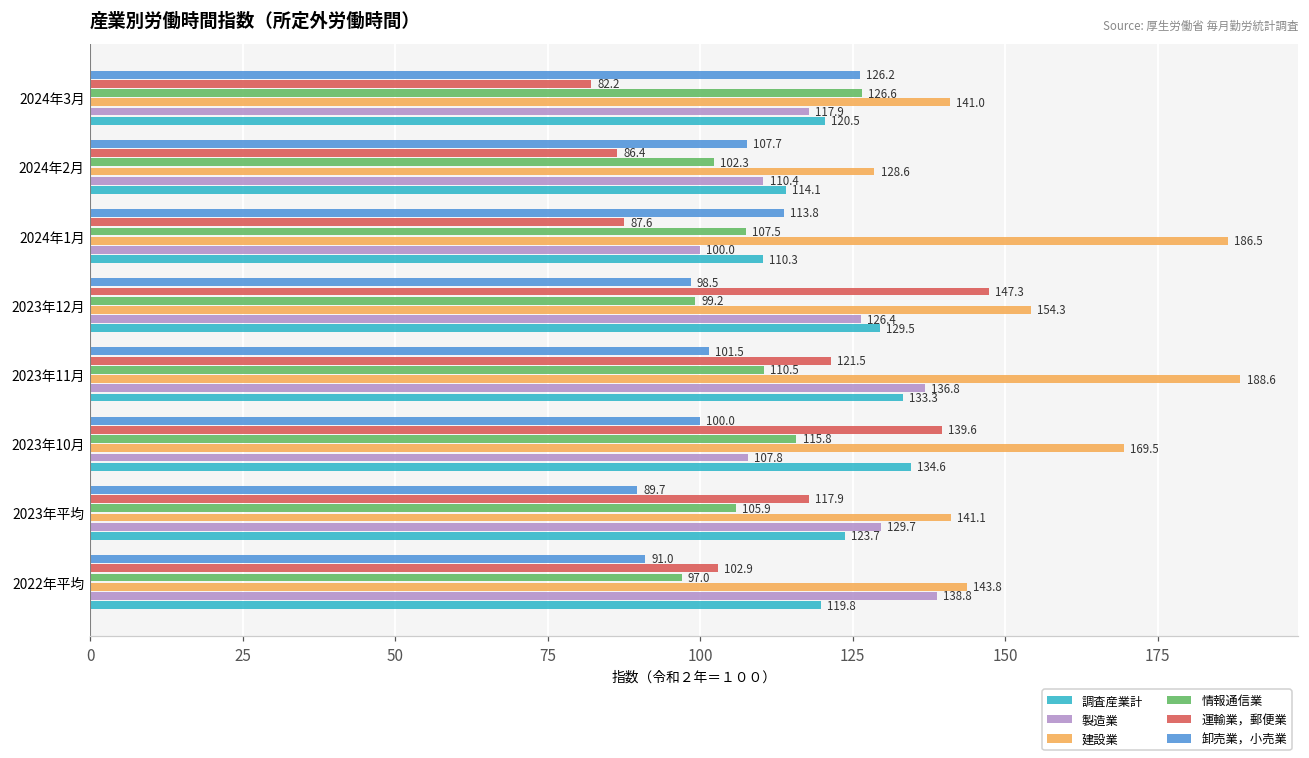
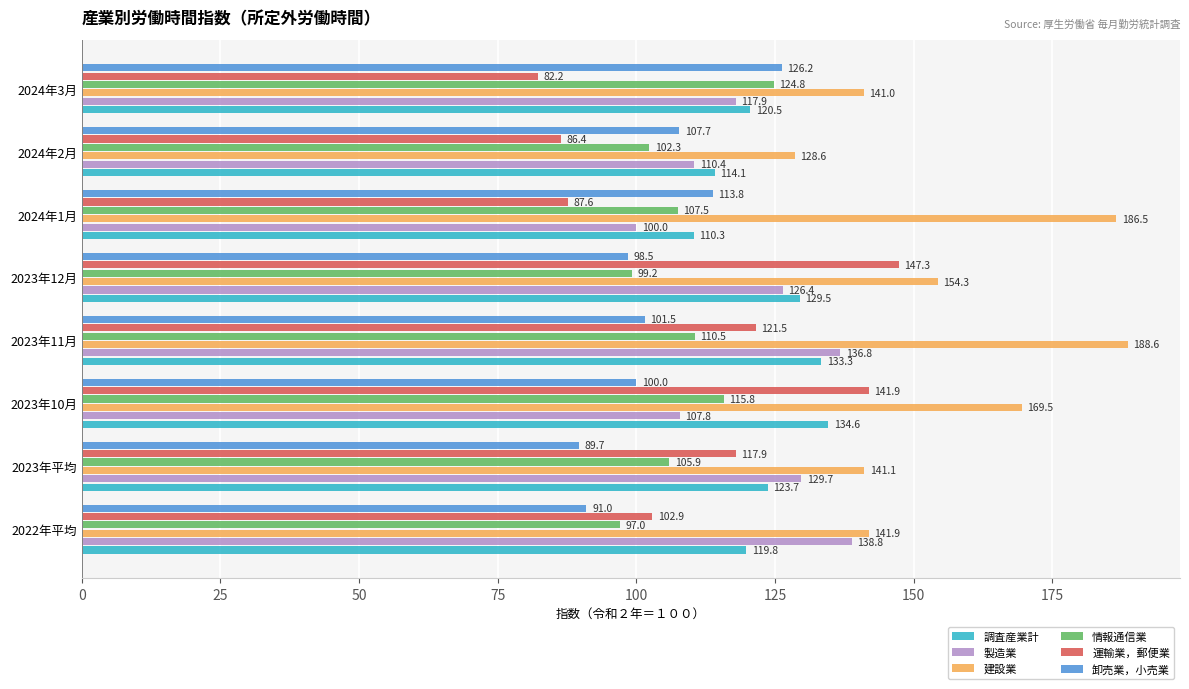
情報通信業, 2024年3月: 126.6 -> 124.8
運輸業，郵便業, 2023年10月: 139.6 -> 141.9
建設業, 2022年平均: 143.8 -> 141.9
